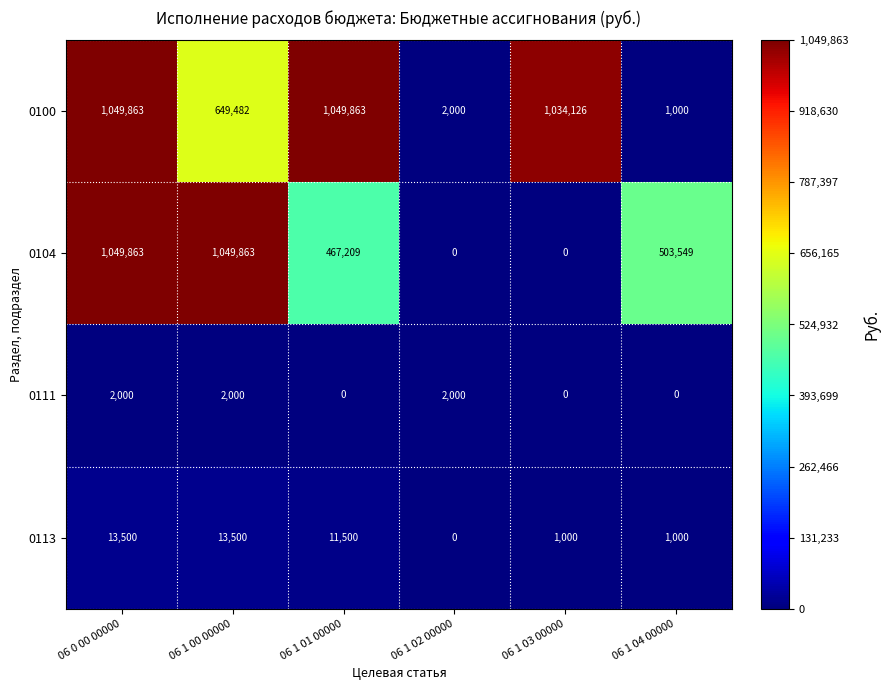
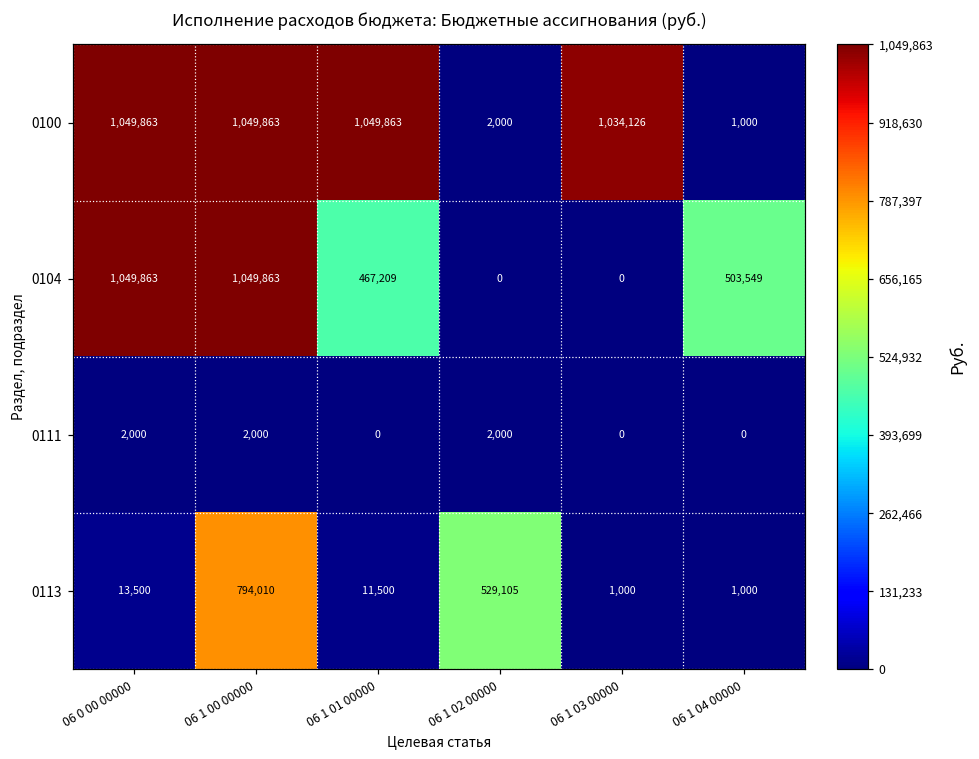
0100, 06 1 00 00000: 649,482 -> 1,049,863
0113, 06 1 00 00000: 13,500 -> 794,010
0113, 06 1 02 00000: 0 -> 529,105
